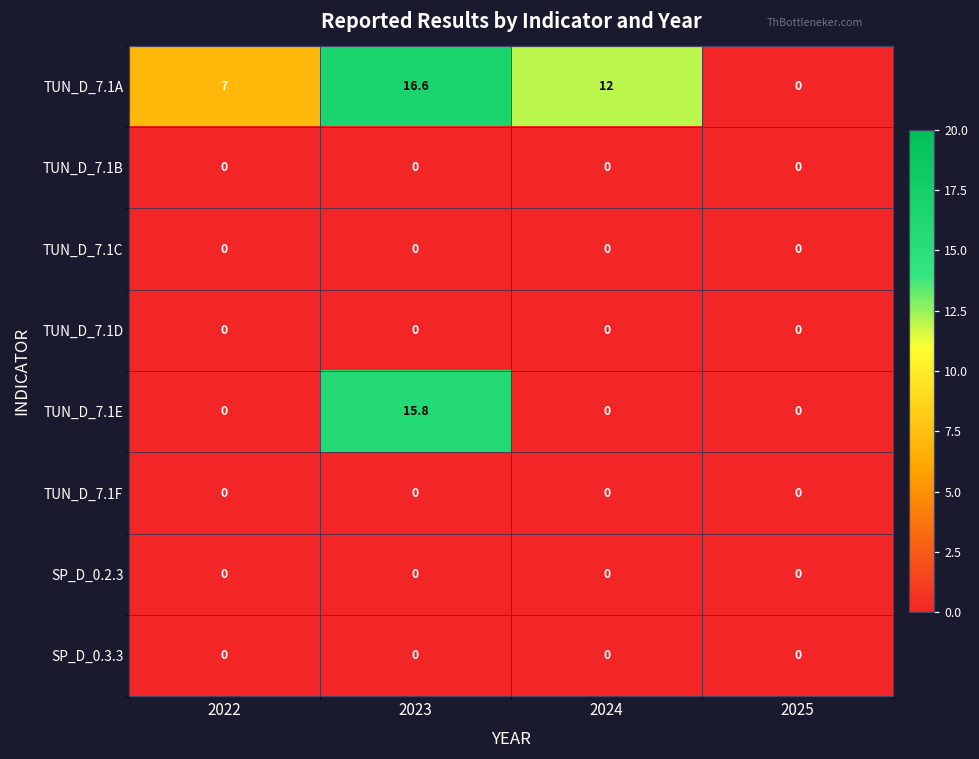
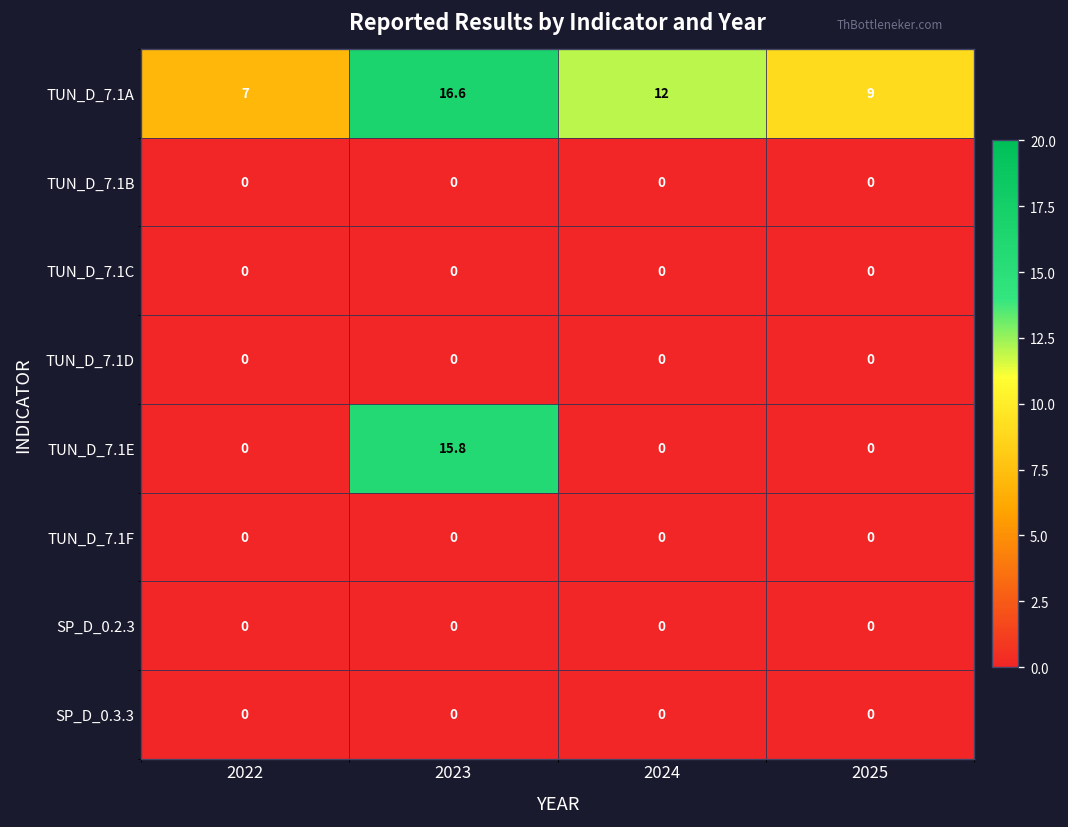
TUN_D_7.1A, 2025: 0 -> 9
